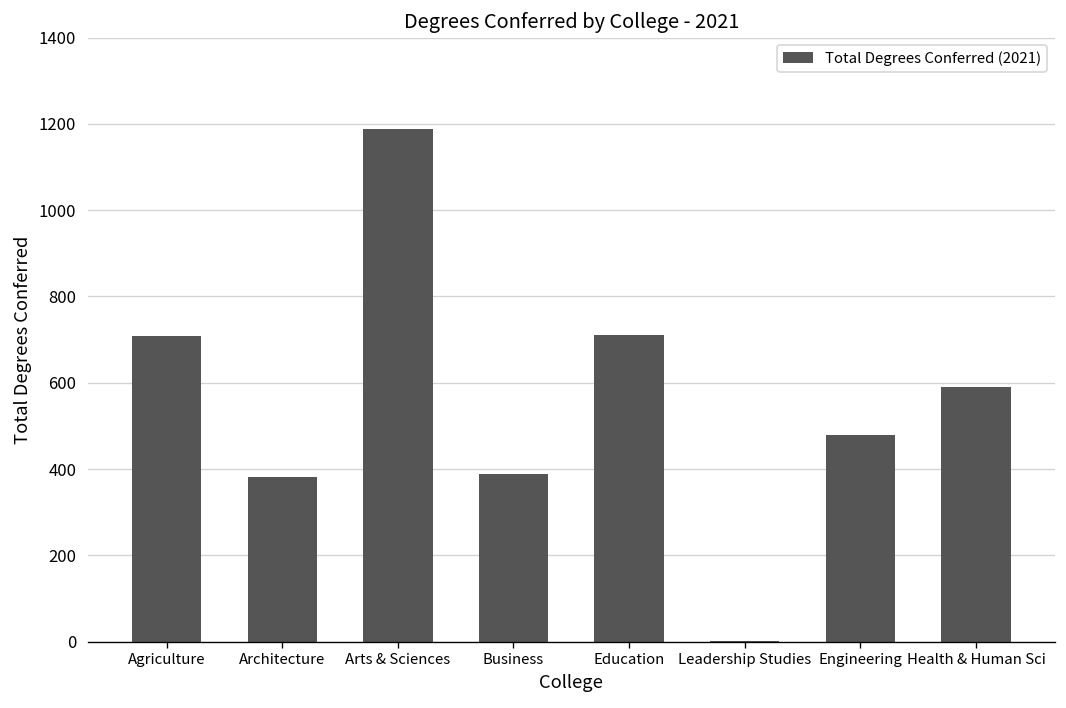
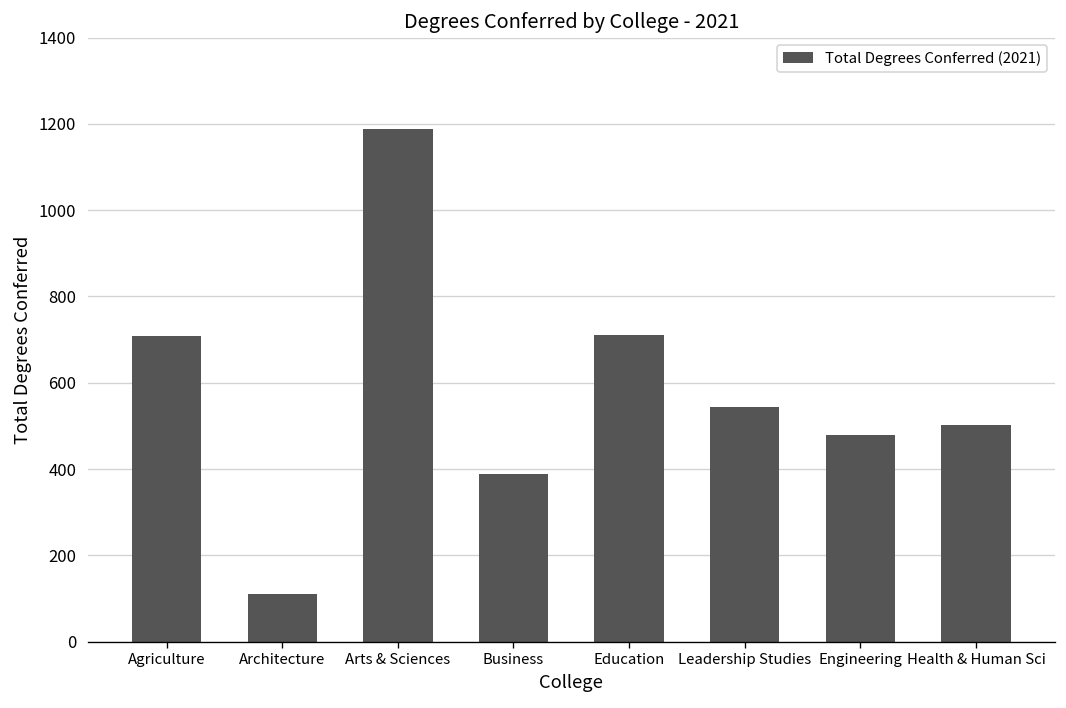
Architecture: 380 -> 110
Leadership Studies: 0 -> 540
Health & Human Sci: 590 -> 500
